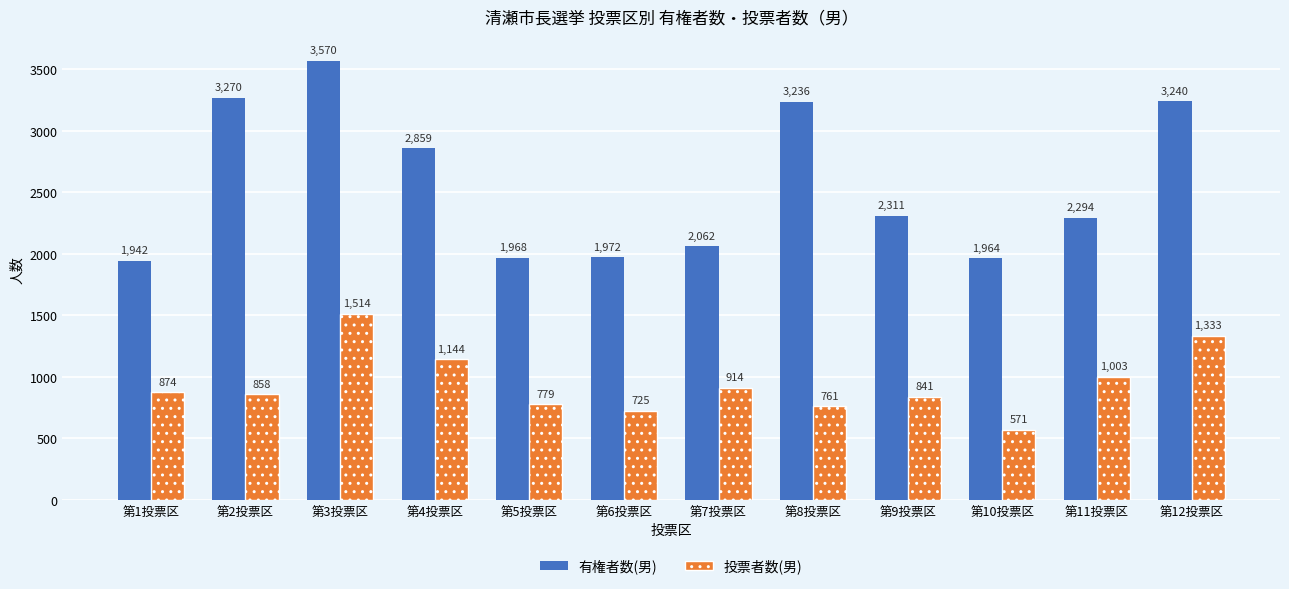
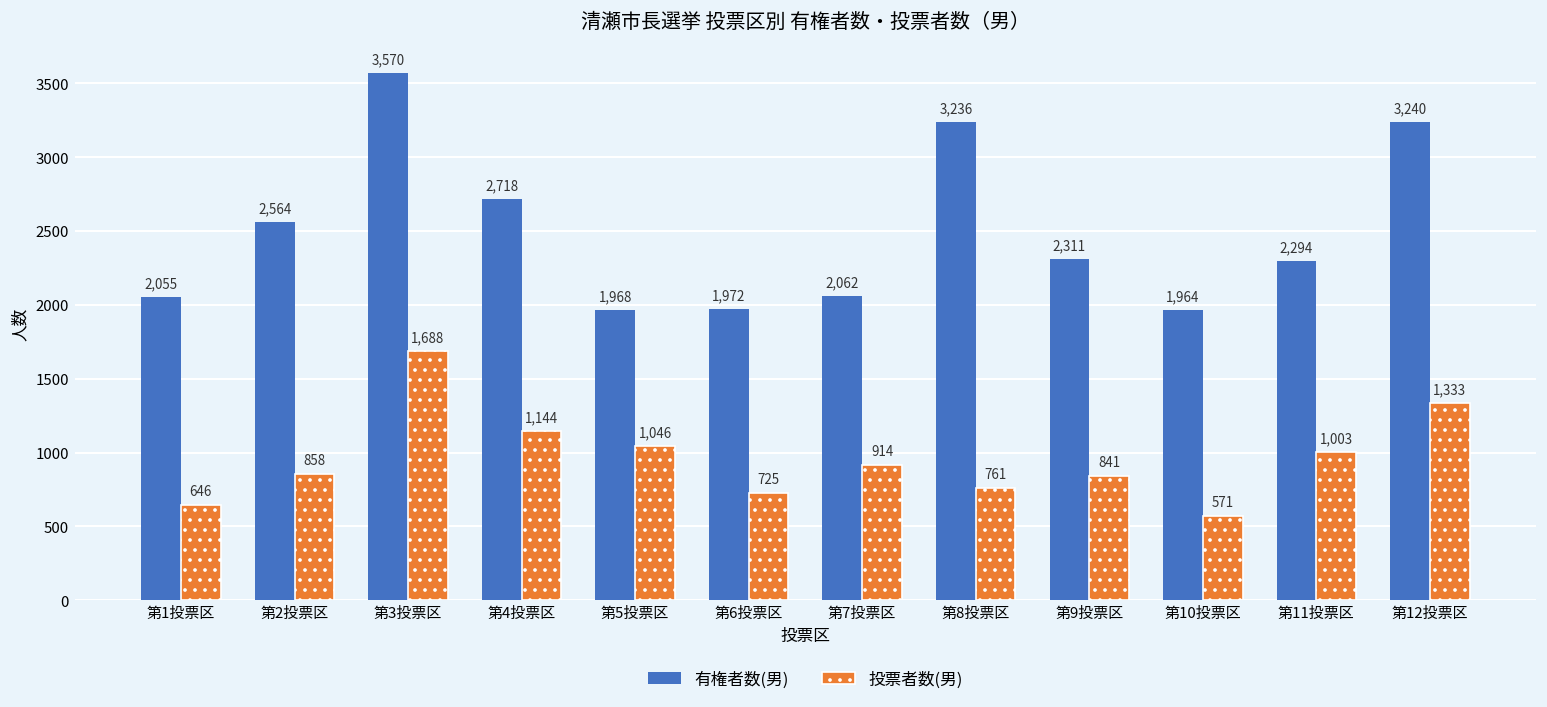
有権者数(男), 第1投票区: 1,942 -> 2,055
投票者数(男), 第1投票区: 874 -> 646
有権者数(男), 第2投票区: 3,270 -> 2,564
投票者数(男), 第3投票区: 1,514 -> 1,688
有権者数(男), 第4投票区: 2,859 -> 2,718
投票者数(男), 第5投票区: 779 -> 1,046
